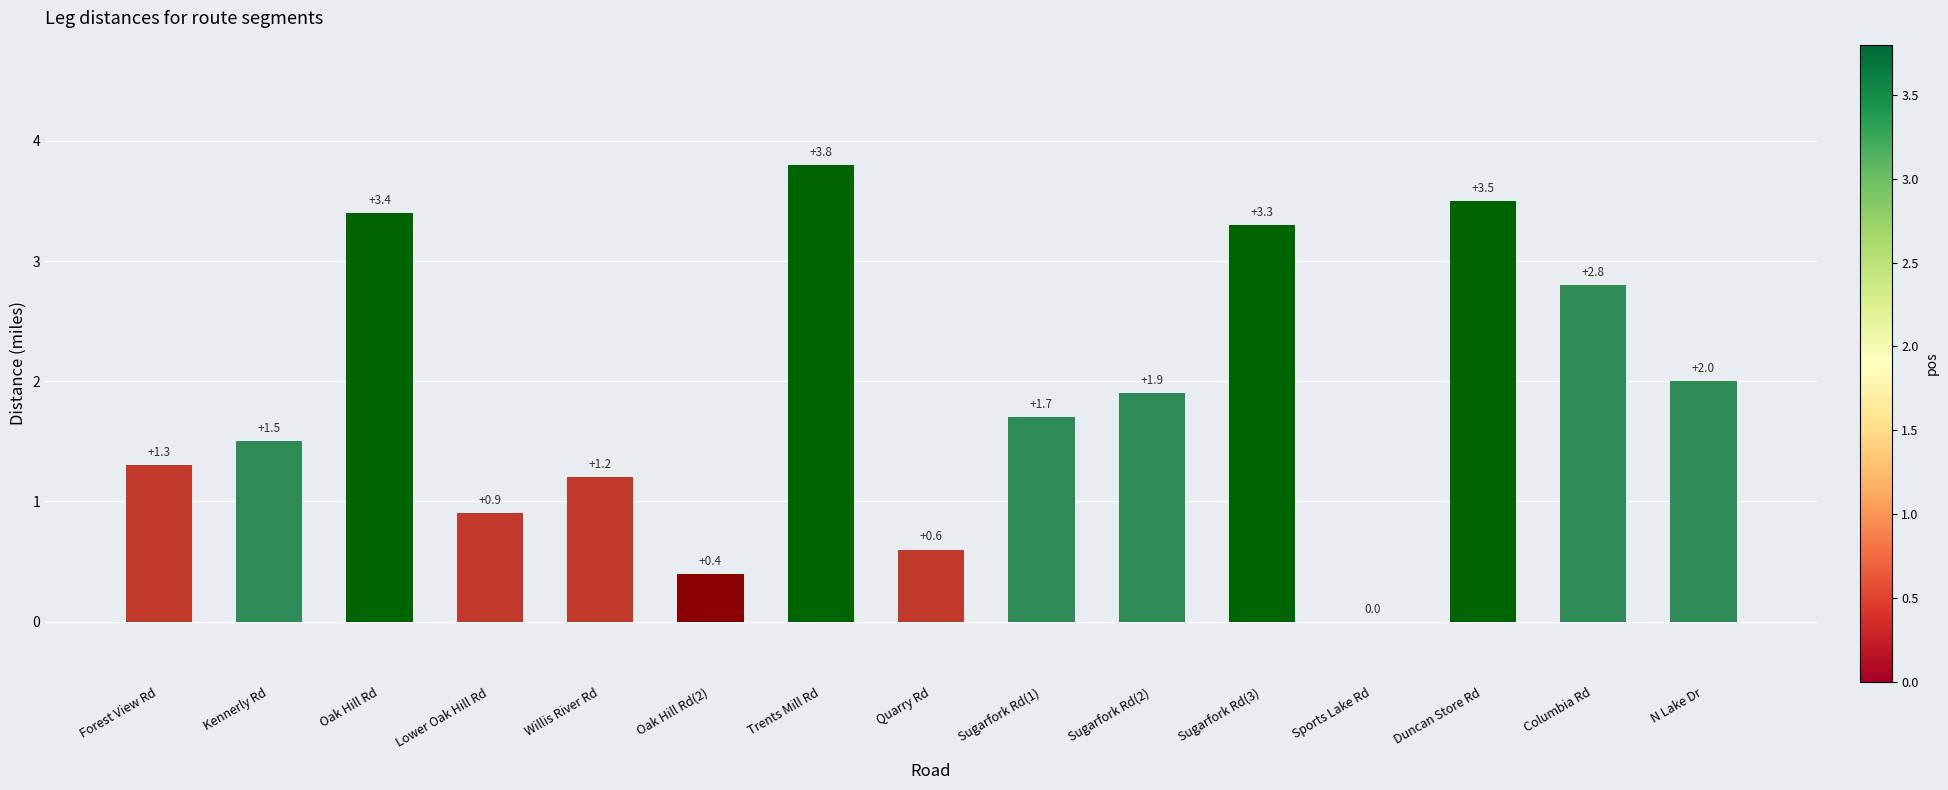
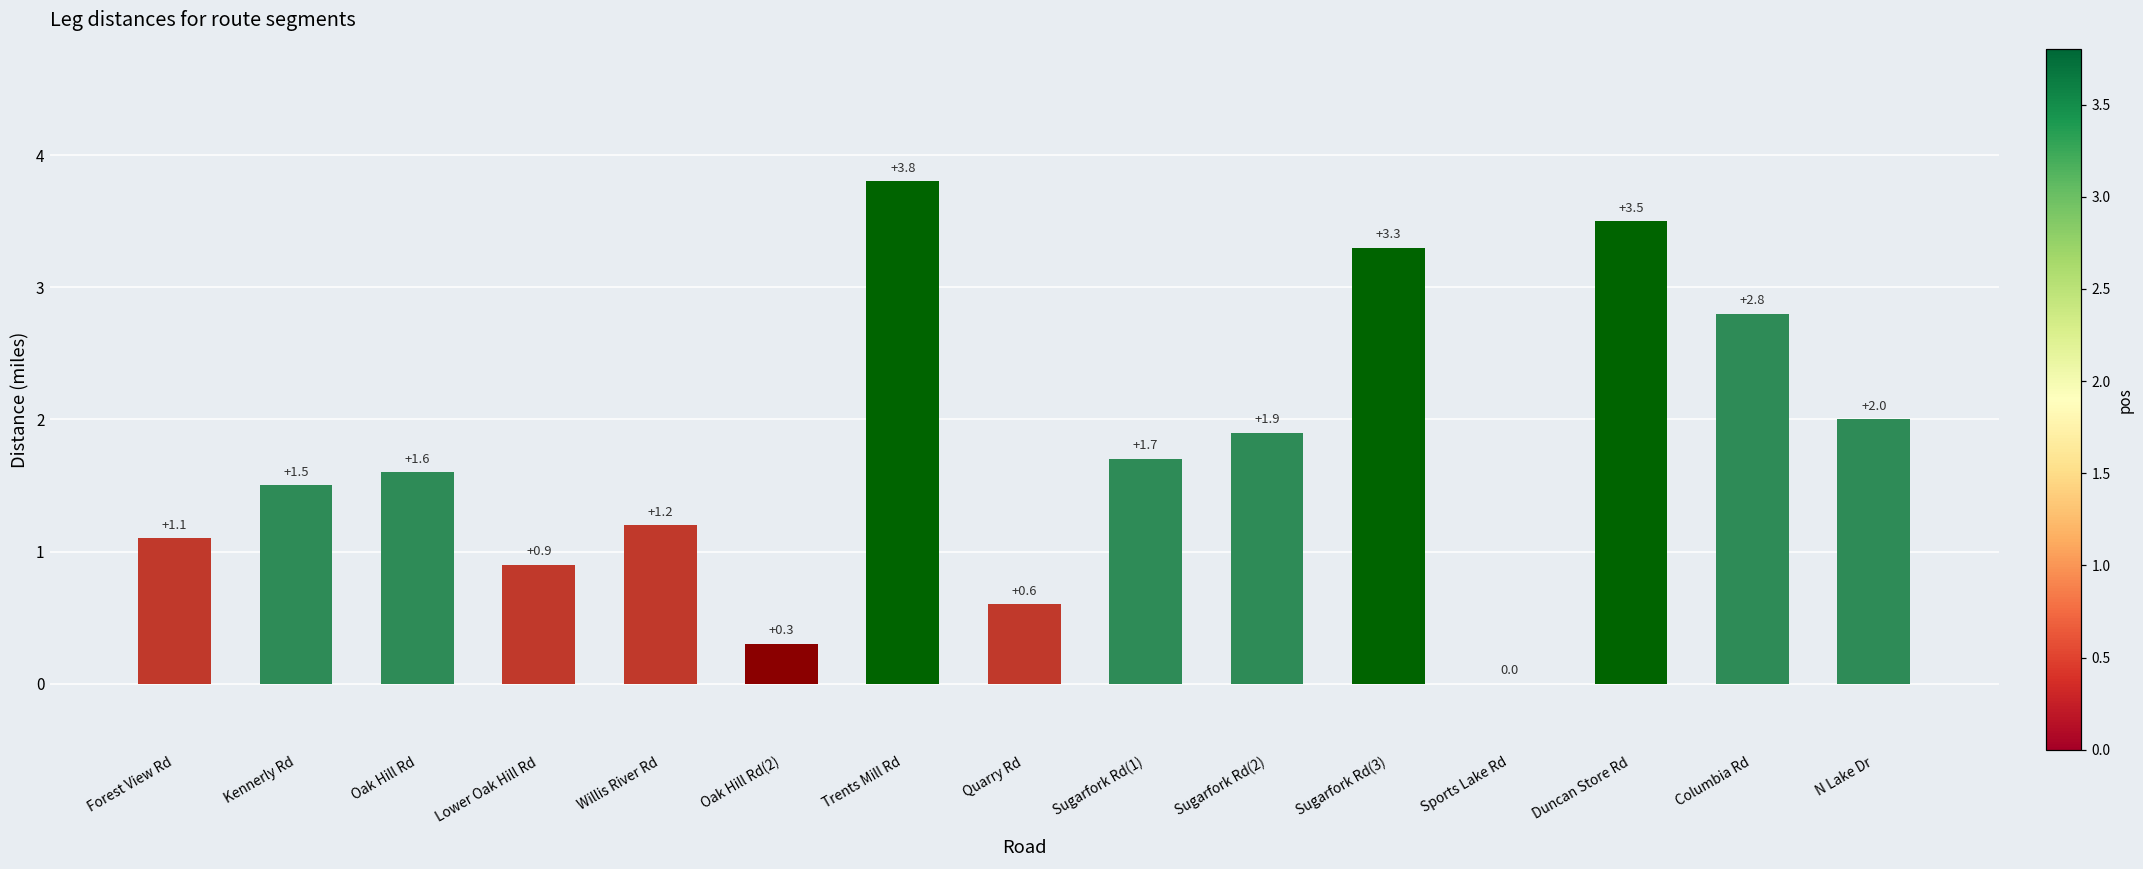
Forest View Rd: +1.3 -> +1.1
Oak Hill Rd: +3.4 -> +1.6
Oak Hill Rd(2): +0.4 -> +0.3
